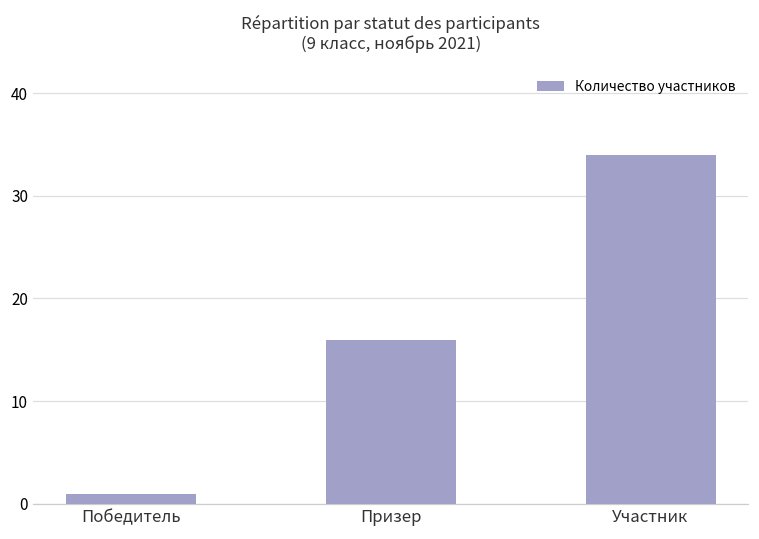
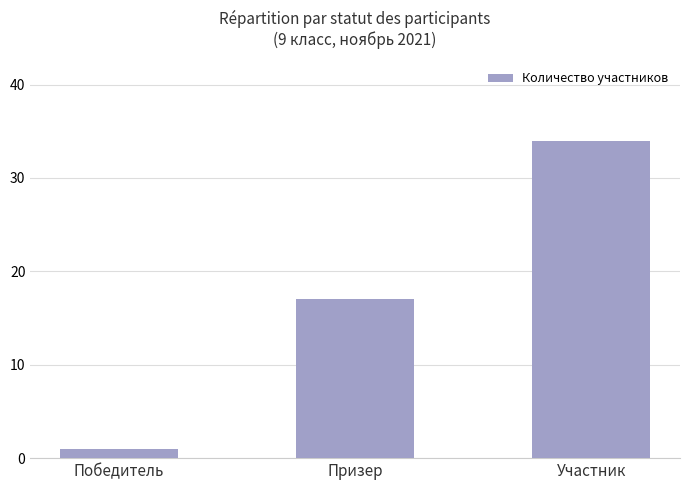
Призер: 16 -> 17
